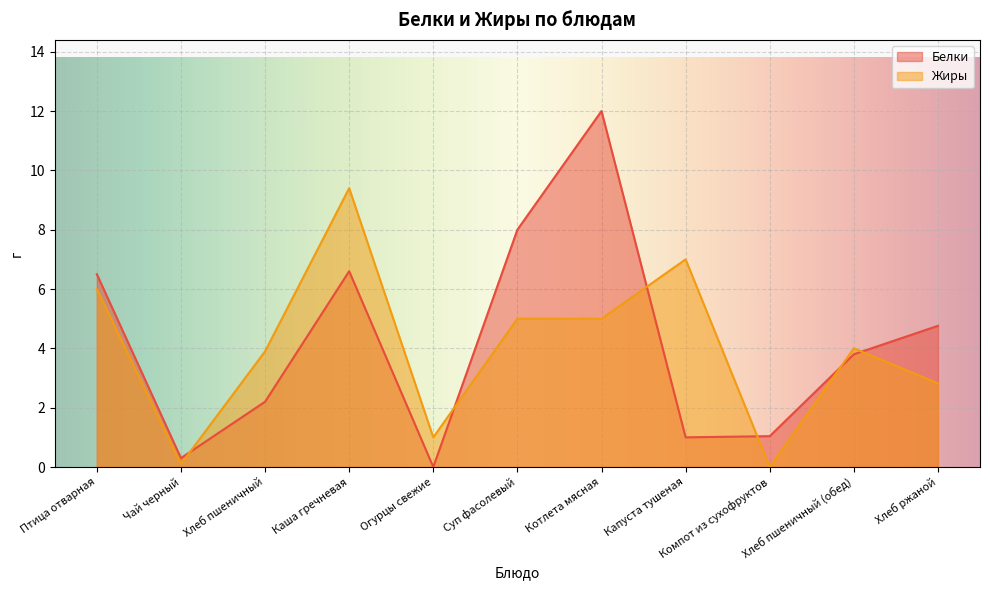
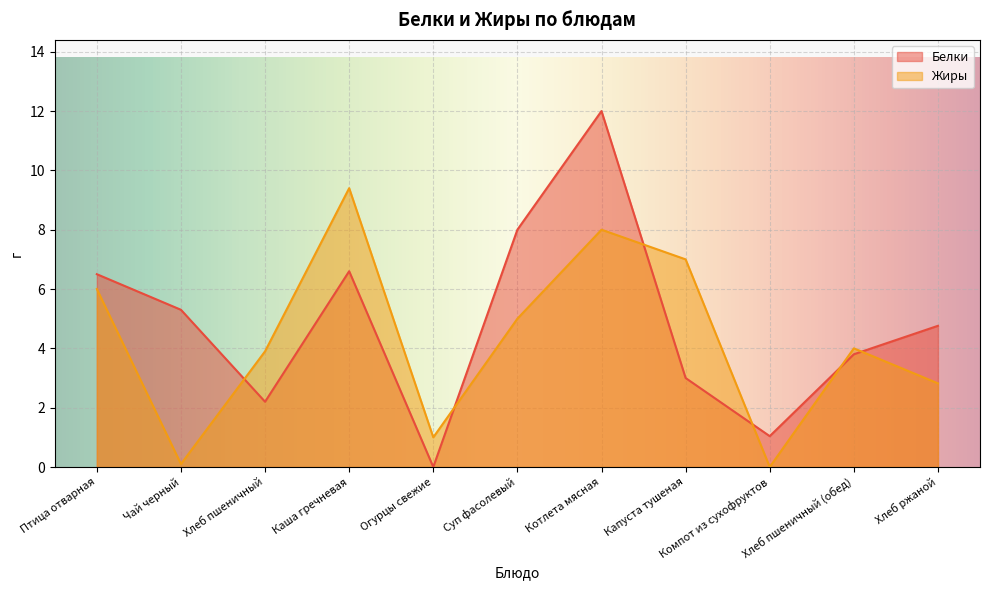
Белки, Чай черный: 0.3 -> 5.3
Жиры, Котлета мясная: 5 -> 8
Белки, Капуста тушеная: 1 -> 3
